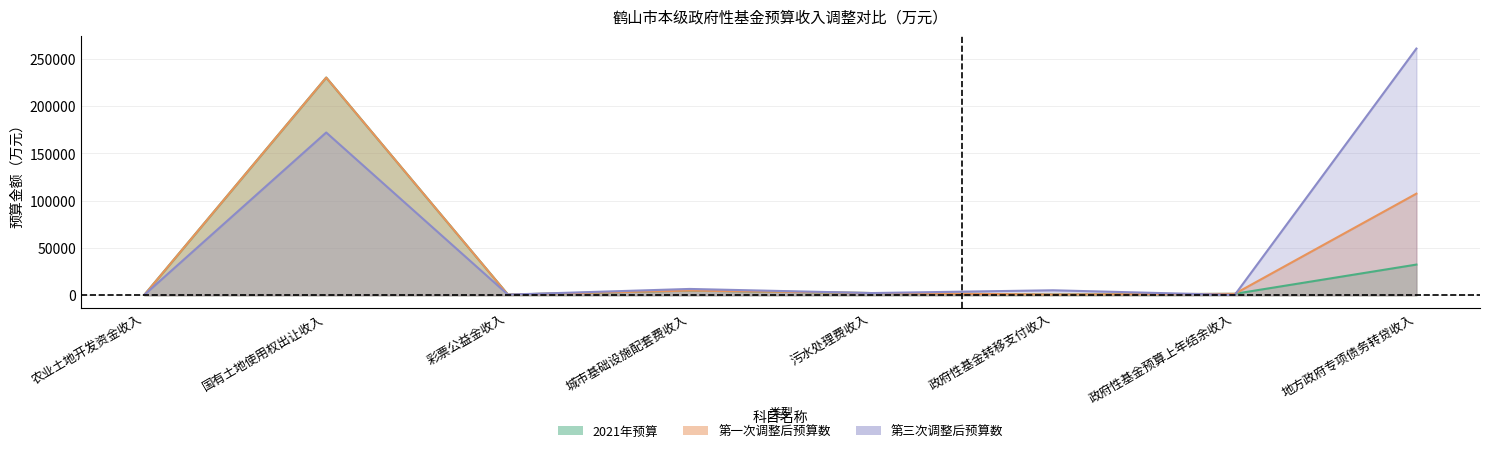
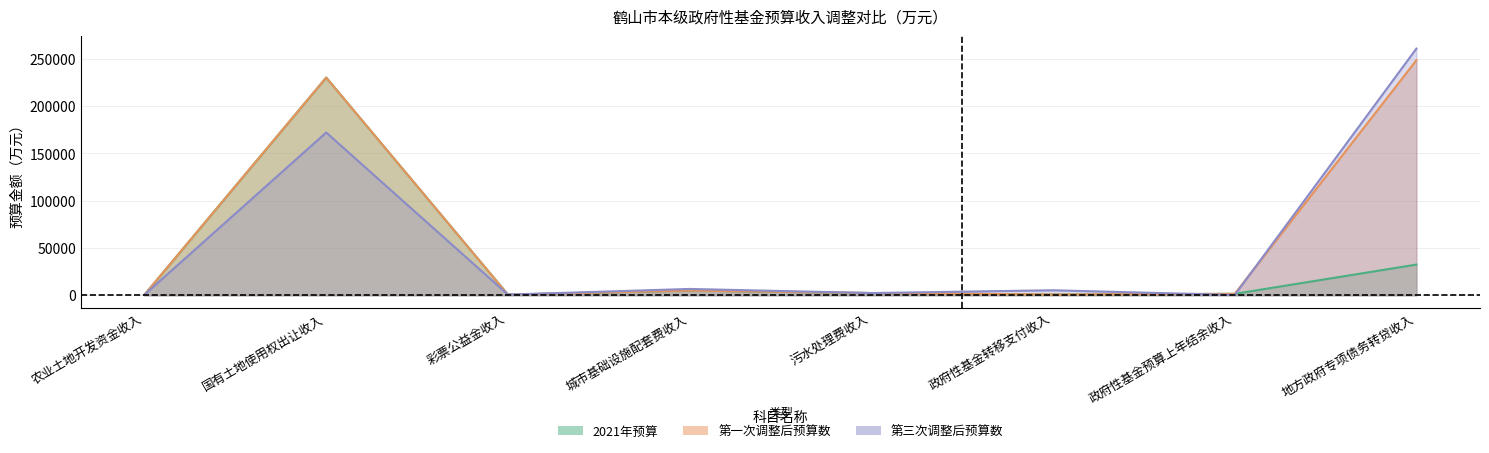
第一次调整后预算数, 地方政府专项债务转贷收入: 110000 -> 250000
